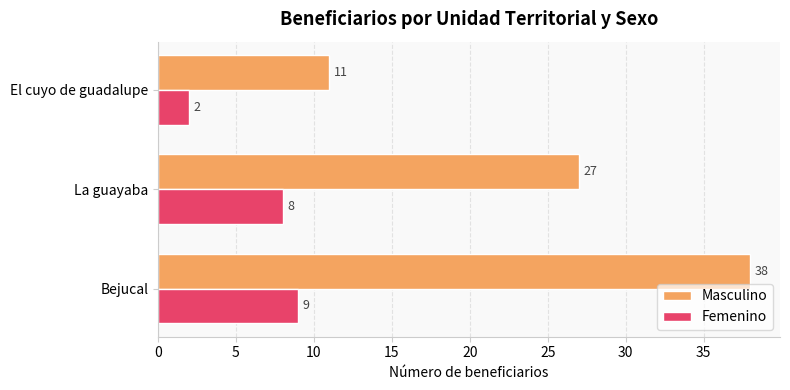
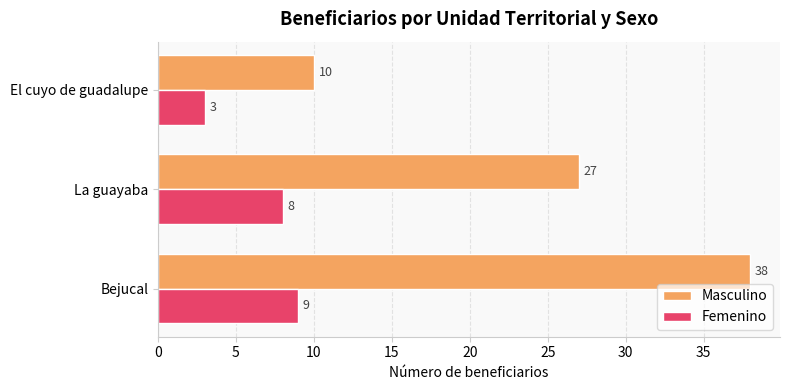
Masculino, El cuyo de guadalupe: 11 -> 10
Femenino, El cuyo de guadalupe: 2 -> 3
